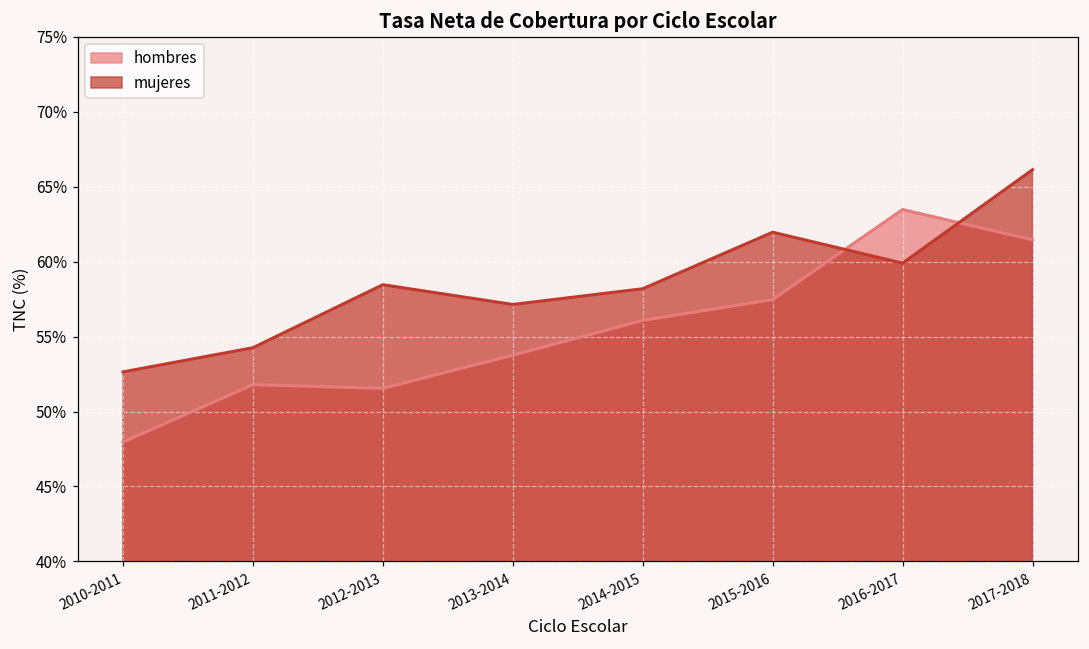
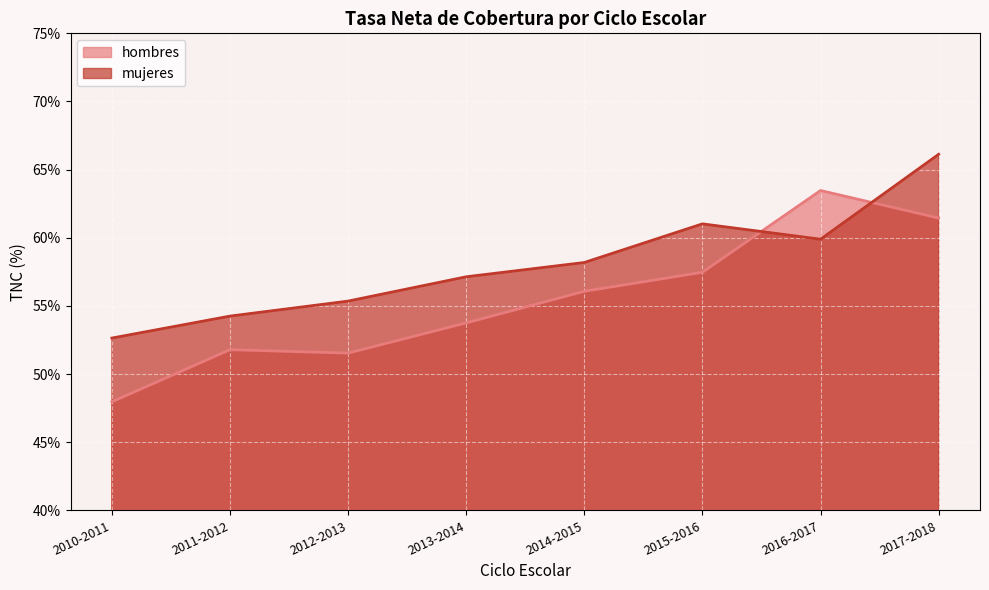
mujeres, 2012-2013: 58.5% -> 55.4%
mujeres, 2015-2016: 62.0% -> 61.0%
